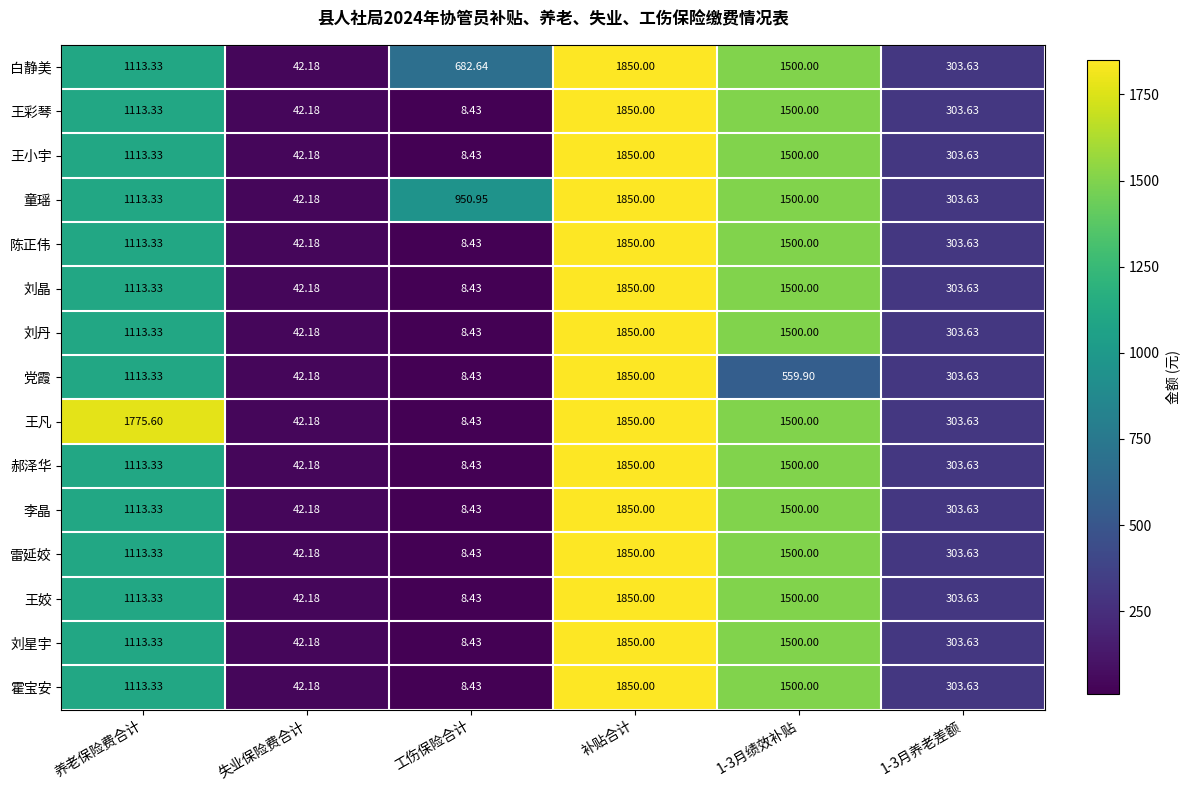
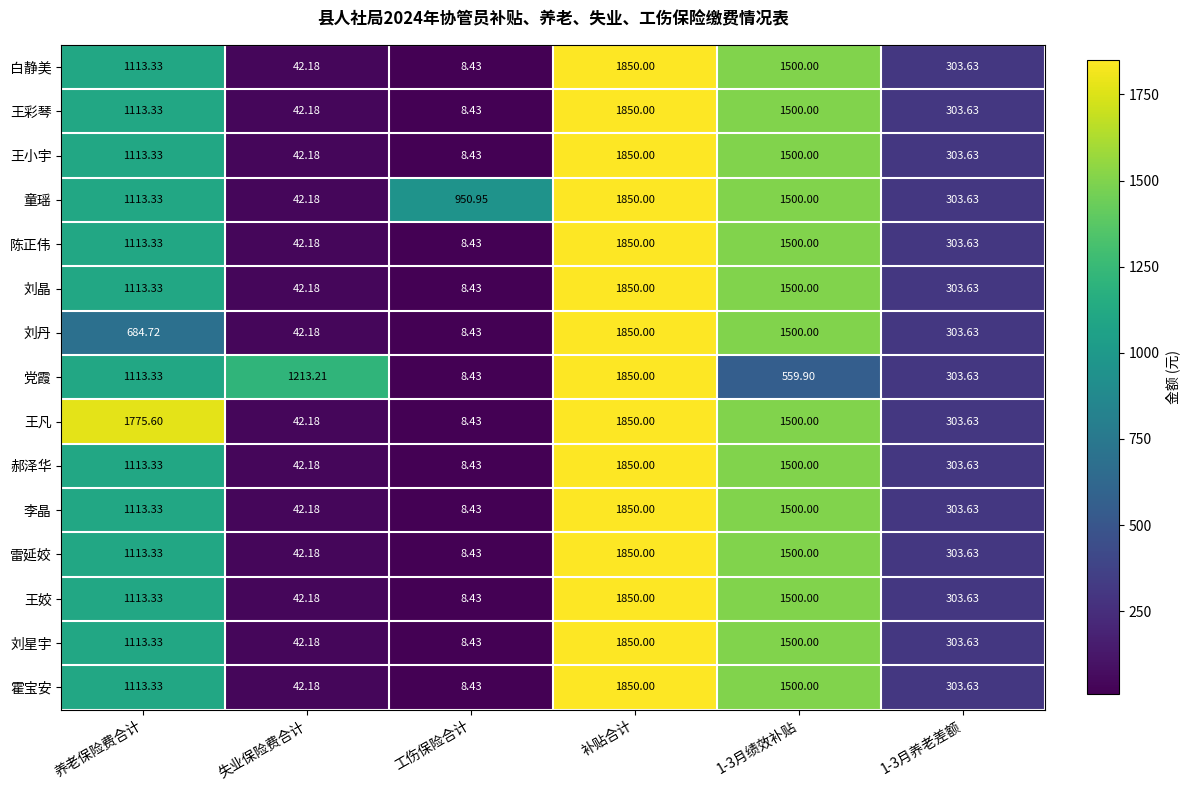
白静美, 工伤保险合计: 682.64 -> 8.43
刘丹, 养老保险费合计: 1113.33 -> 684.72
党霞, 失业保险费合计: 42.18 -> 1213.21
